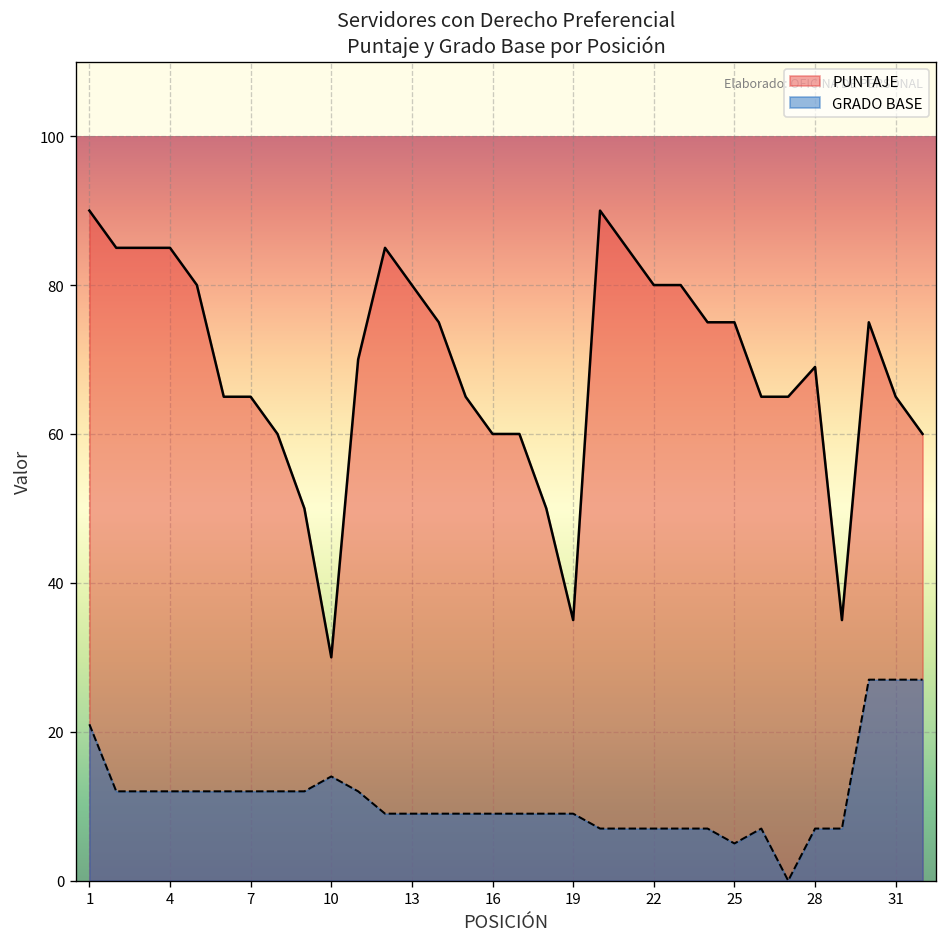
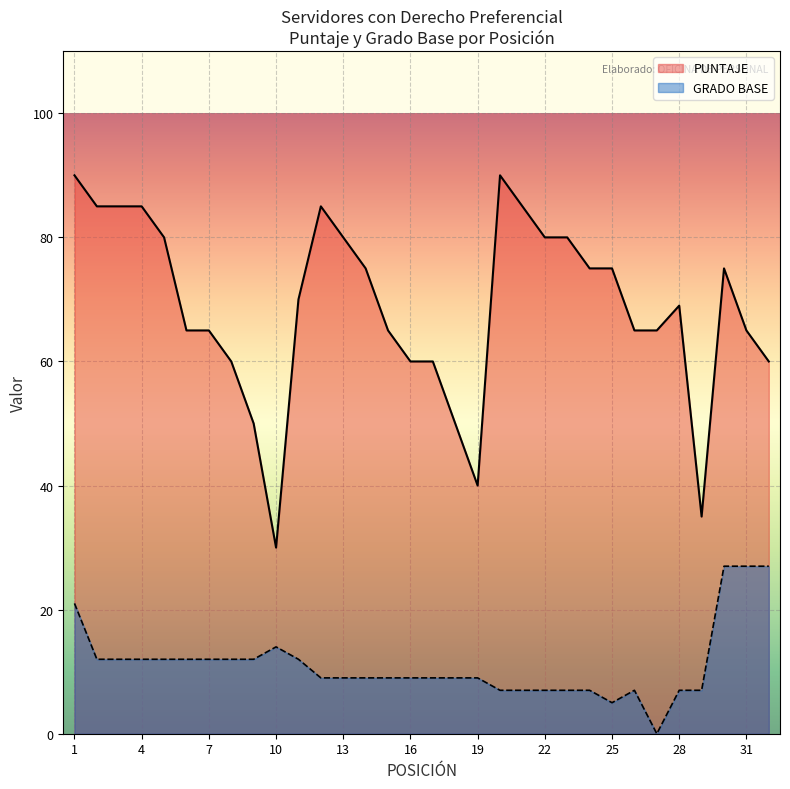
PUNTAJE, 19: 35 -> 40
